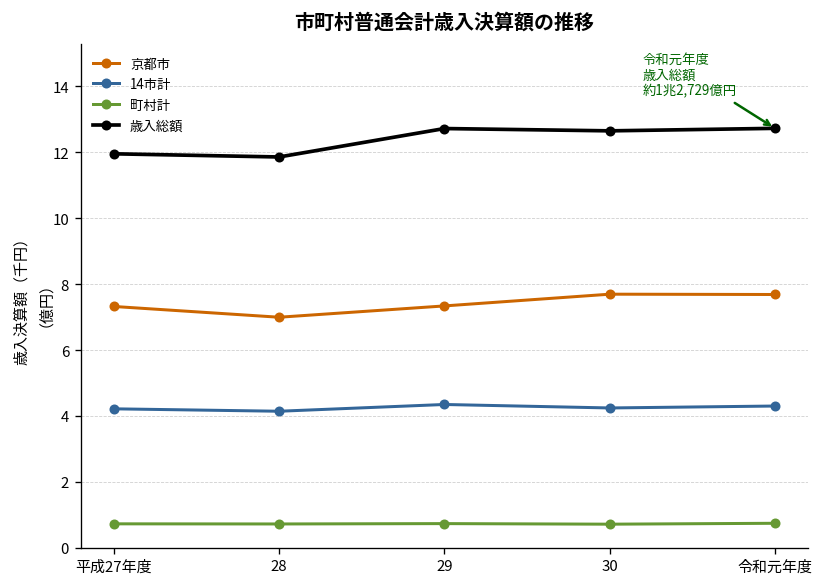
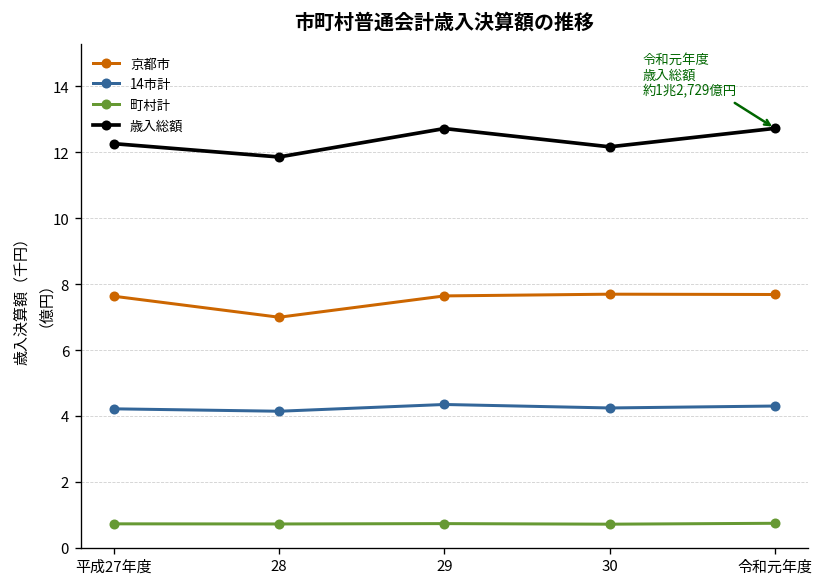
京都市, 平成27年度: 7.3 -> 7.6
歳入総額, 平成27年度: 12.0 -> 12.3
京都市, 29: 7.3 -> 7.6
歳入総額, 30: 12.7 -> 12.2
